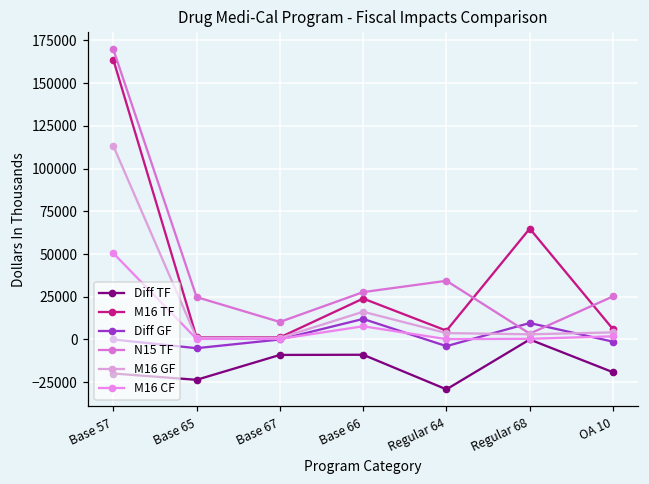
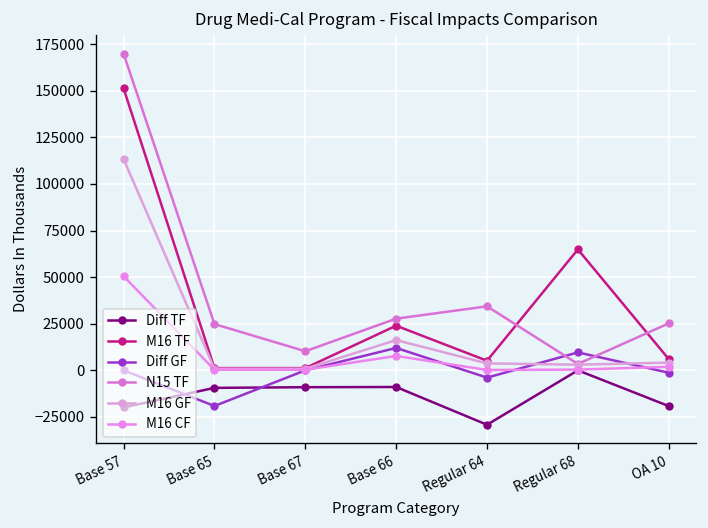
M16 TF, Base 57: 164000 -> 151000
Diff TF, Base 65: -24000 -> -9000
Diff GF, Base 65: -5000 -> -19000
